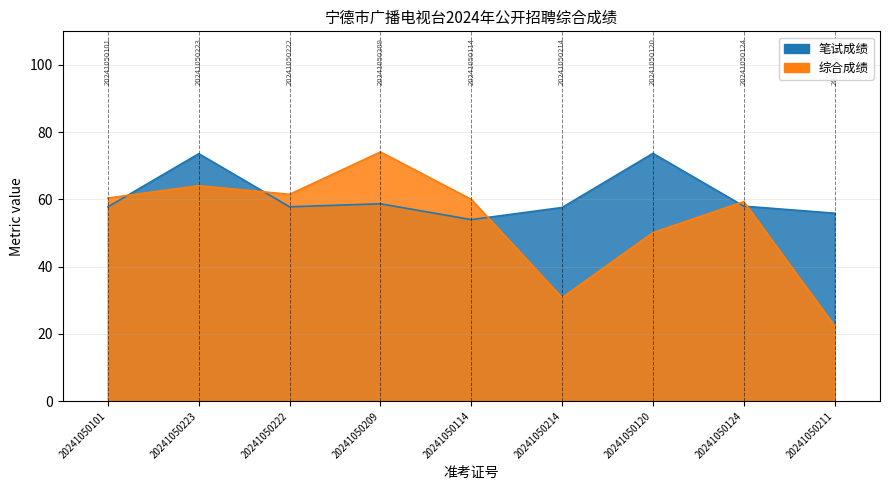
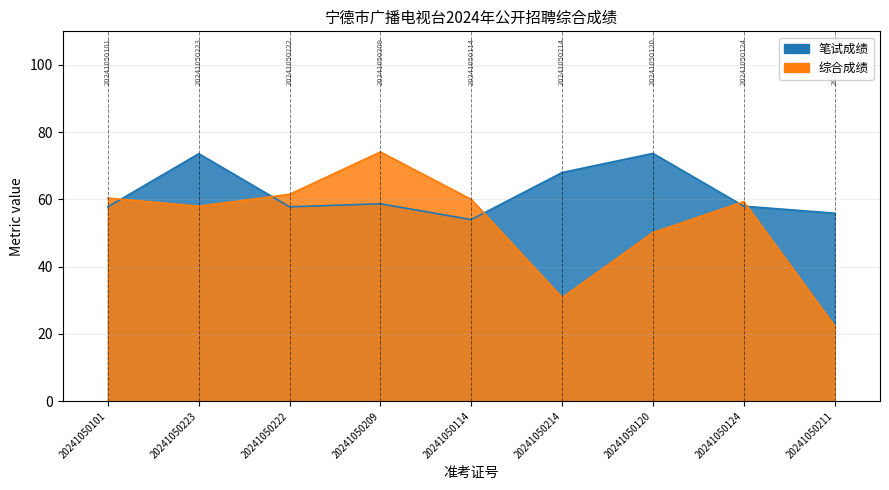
综合成绩, 20241050223: 64 -> 58
笔试成绩, 20241050214: 58 -> 68
